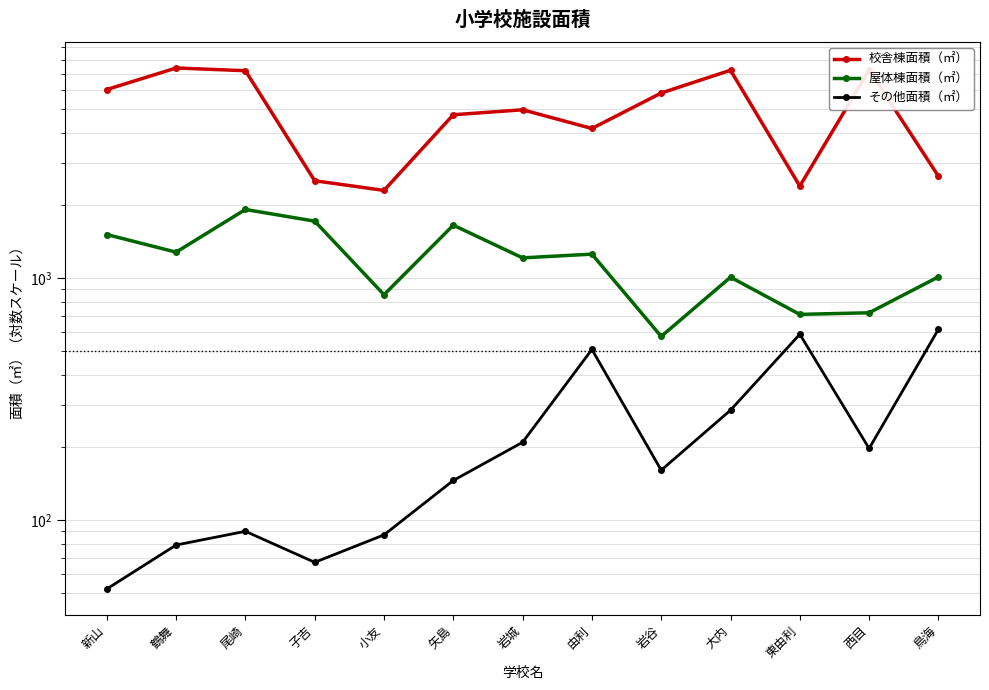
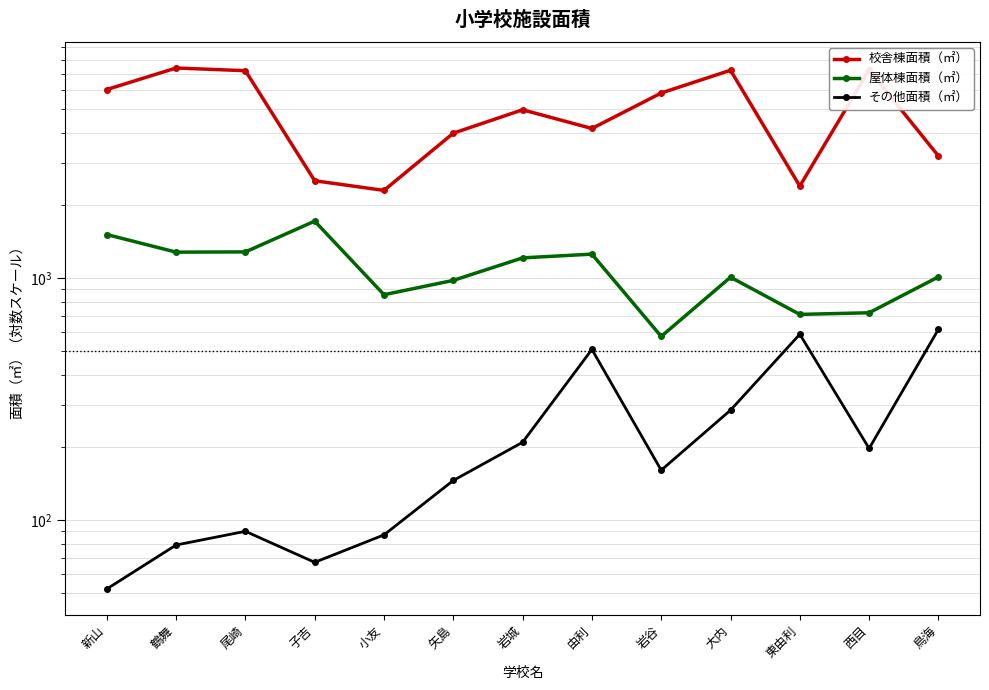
屋体棟面積（㎡）, 尾崎: 1900 -> 1300
校舎棟面積（㎡）, 矢島: 4700 -> 4000
屋体棟面積（㎡）, 矢島: 1700 -> 980
校舎棟面積（㎡）, 鳥海: 2600 -> 3200
